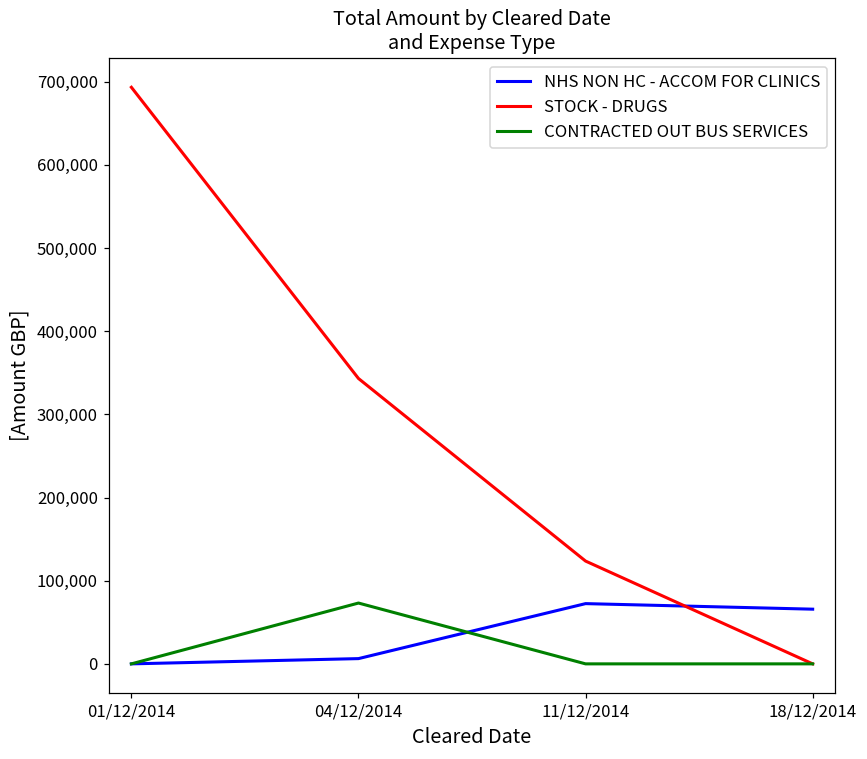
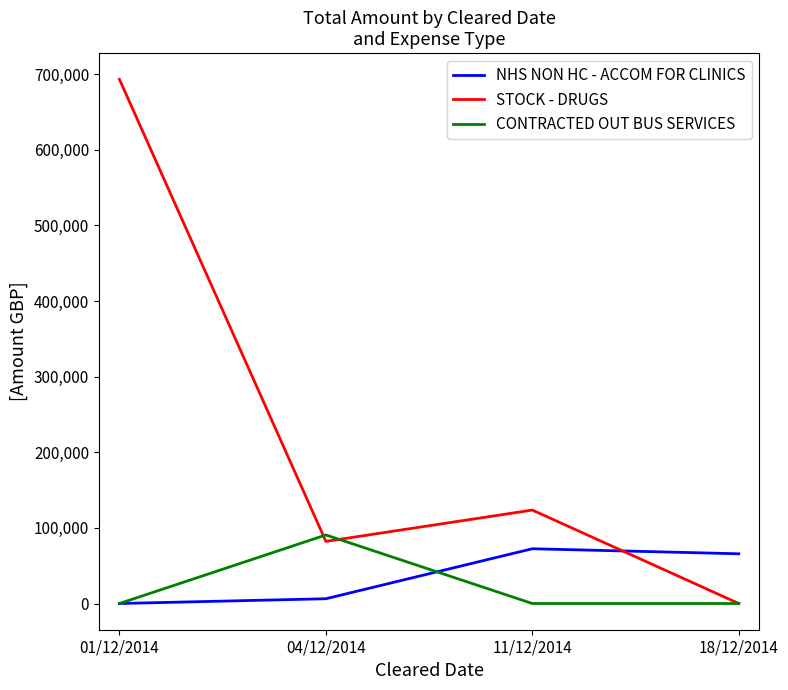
STOCK - DRUGS, 04/12/2014: 340,000 -> 80,000
CONTRACTED OUT BUS SERVICES, 04/12/2014: 70,000 -> 90,000
